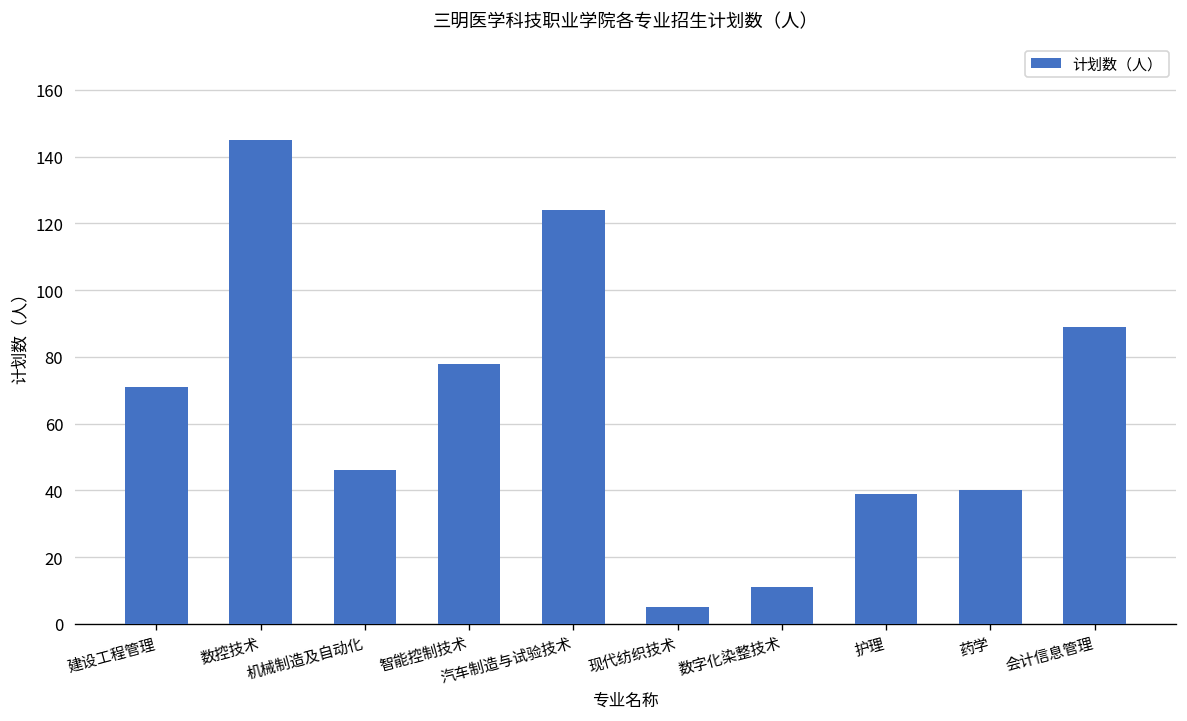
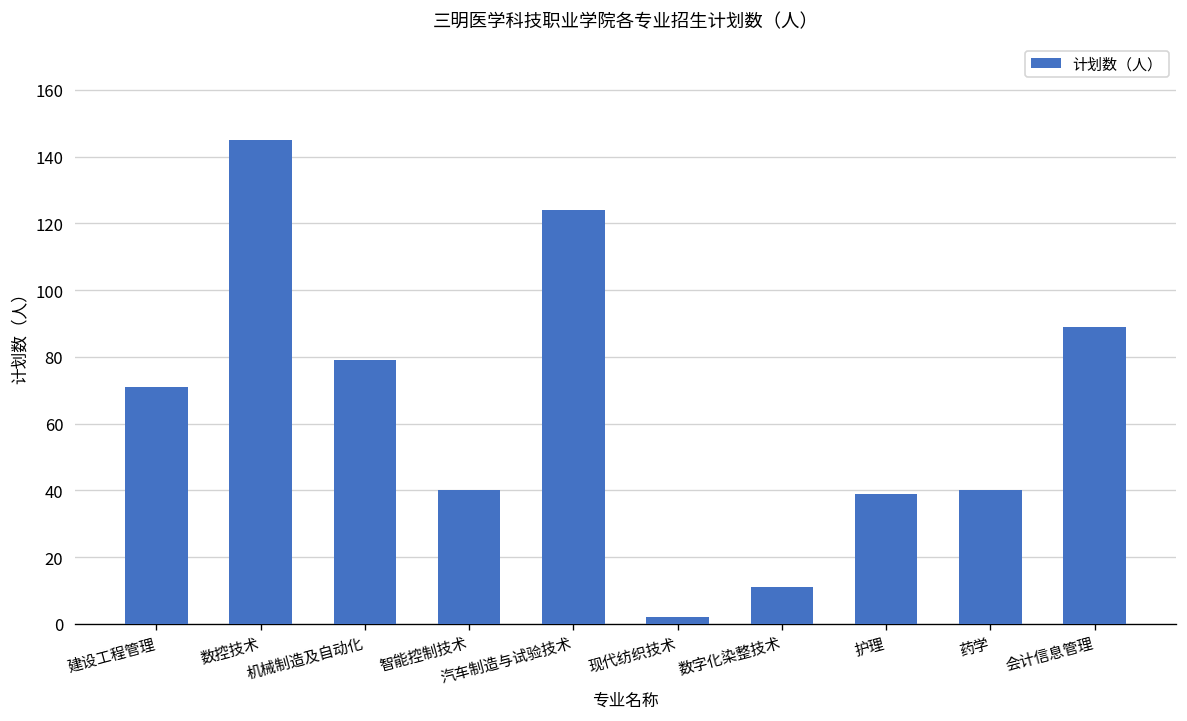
机械制造及自动化: 46 -> 79
智能控制技术: 78 -> 40
现代纺织技术: 5 -> 2
